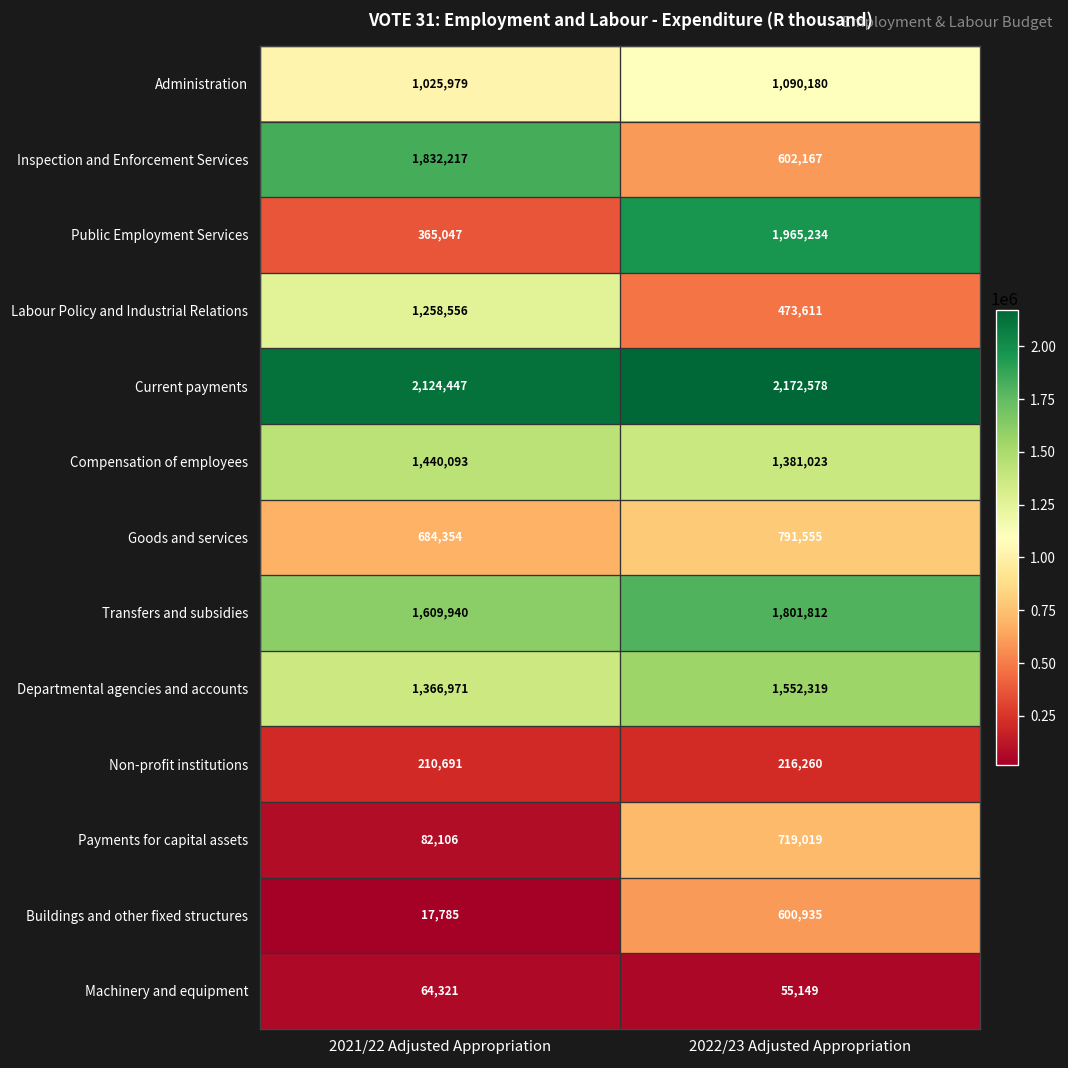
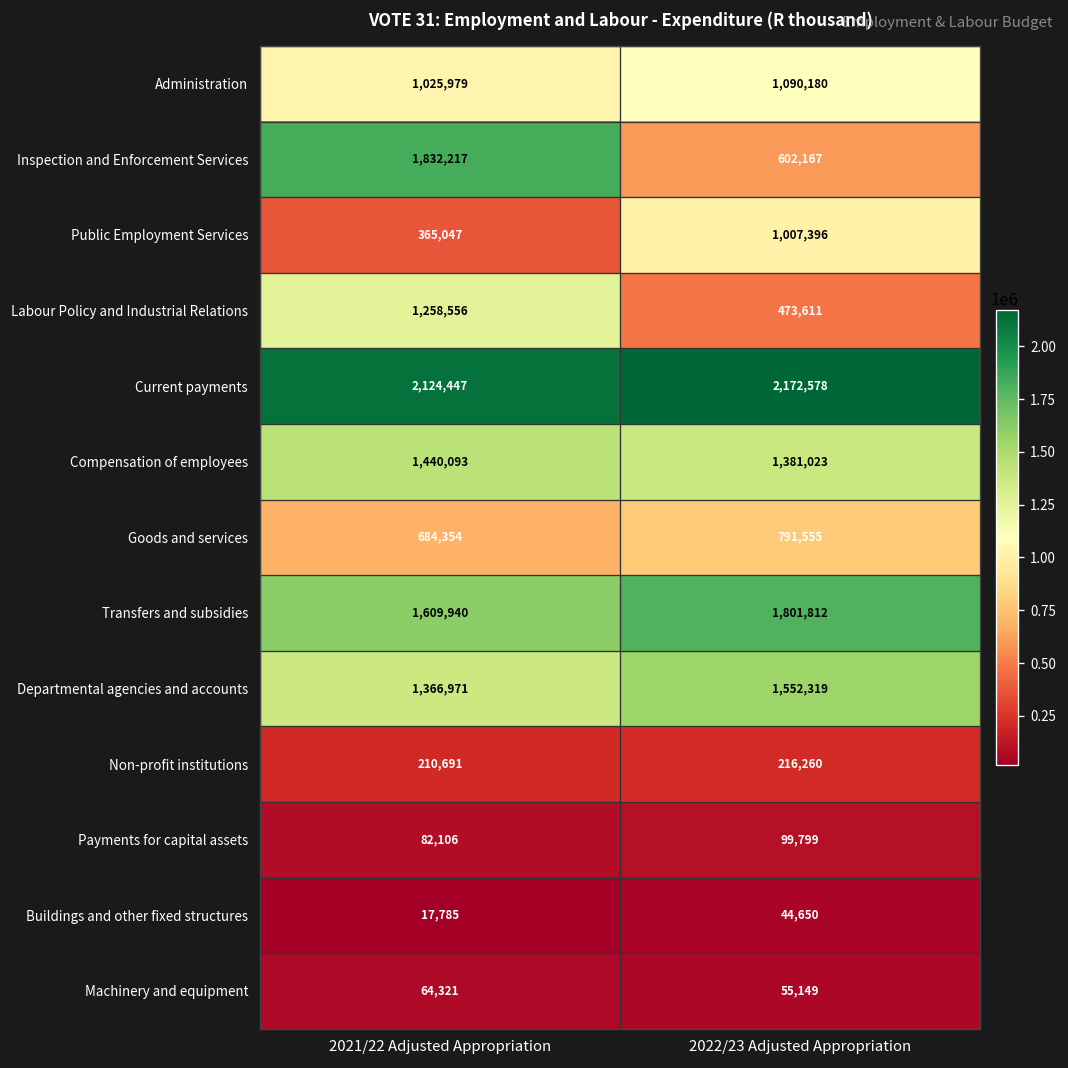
Public Employment Services, 2022/23 Adjusted Appropriation: 1,965,234 -> 1,007,396
Payments for capital assets, 2022/23 Adjusted Appropriation: 719,019 -> 99,799
Buildings and other fixed structures, 2022/23 Adjusted Appropriation: 600,935 -> 44,650
